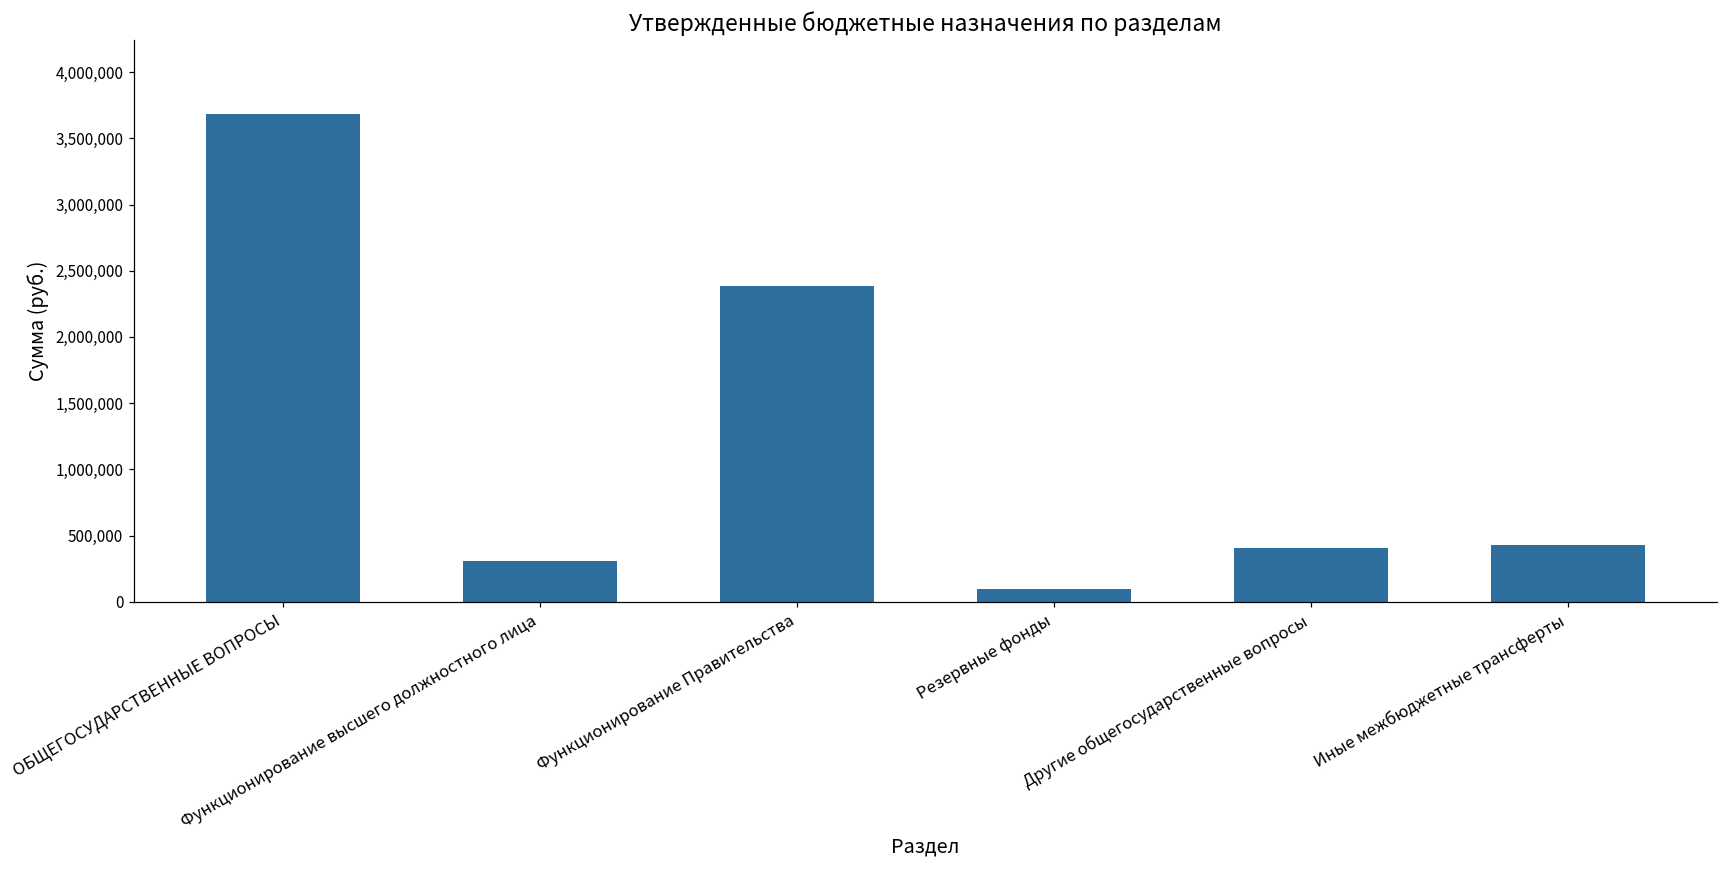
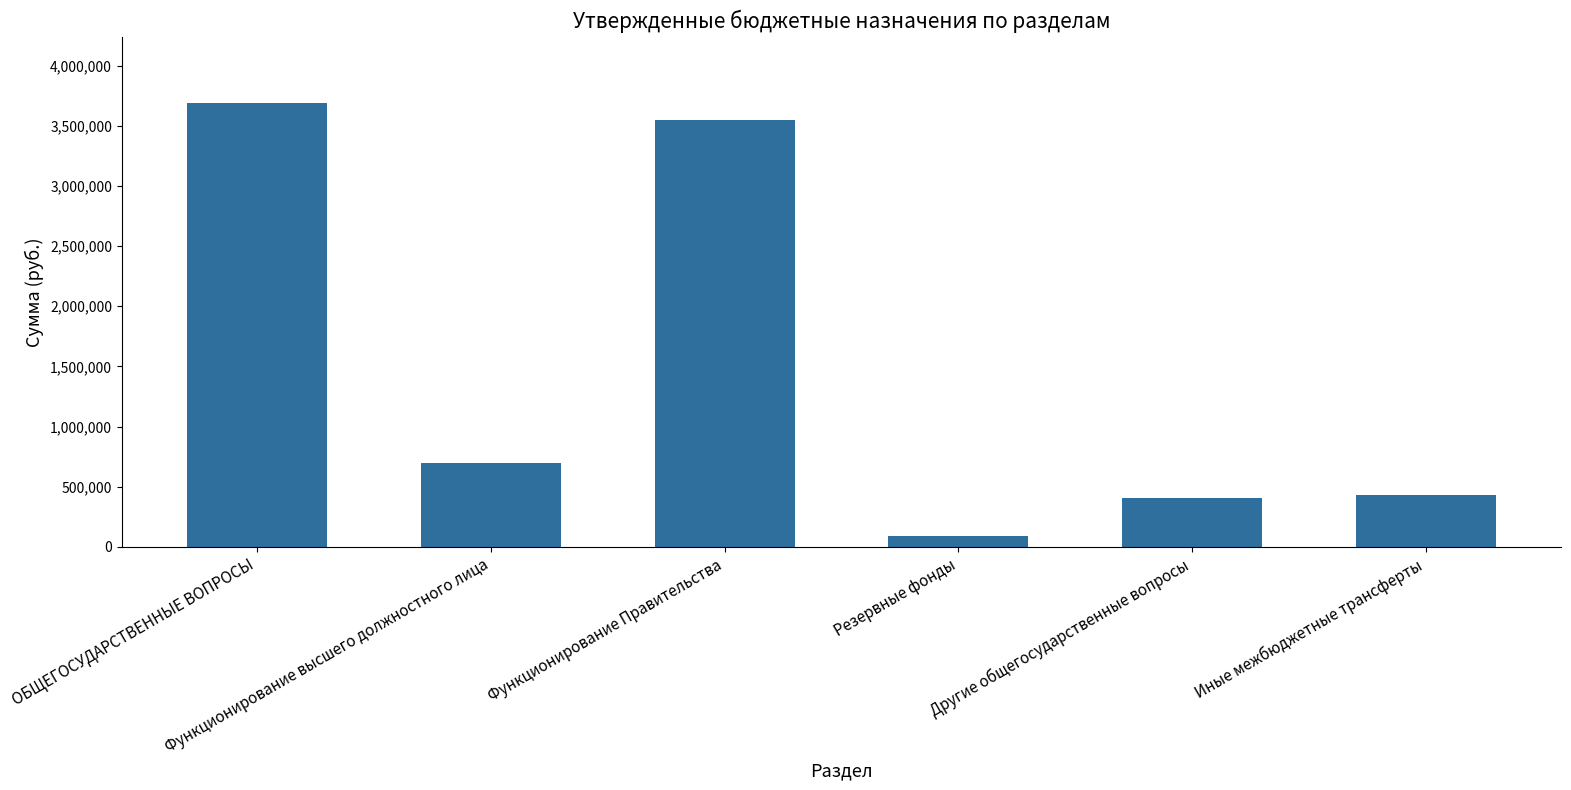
Функционирование высшего должностного лица: 310,000 -> 700,000
Функционирование Правительства: 2,380,000 -> 3,550,000
